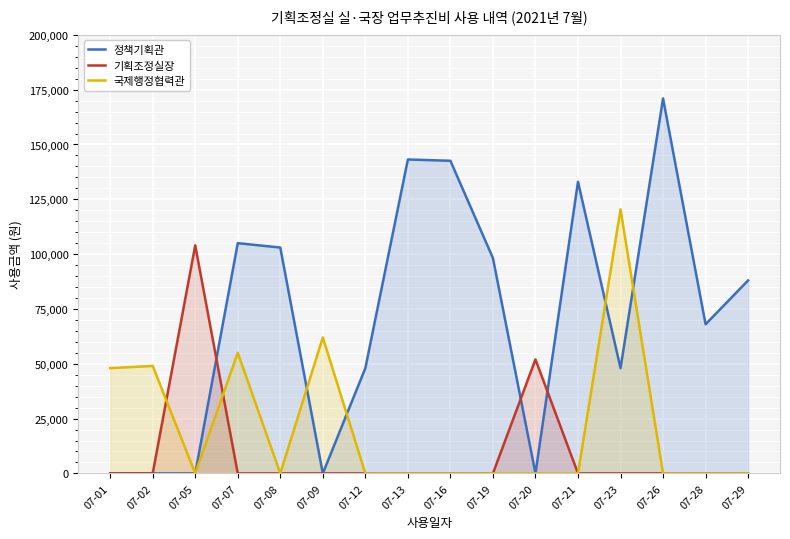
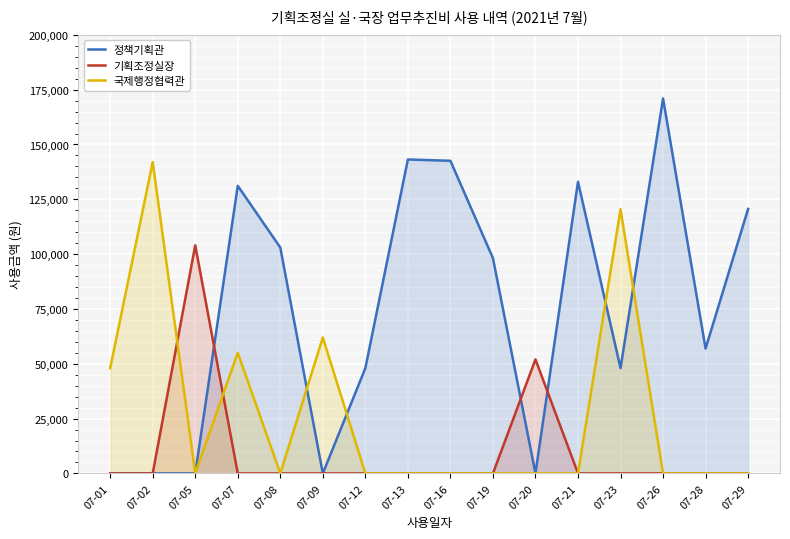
국제행정협력관, 07-02: 49,000 -> 142,000
정책기획관, 07-07: 105,000 -> 131,000
정책기획관, 07-28: 68,000 -> 57,000
정책기획관, 07-29: 88,000 -> 121,000
